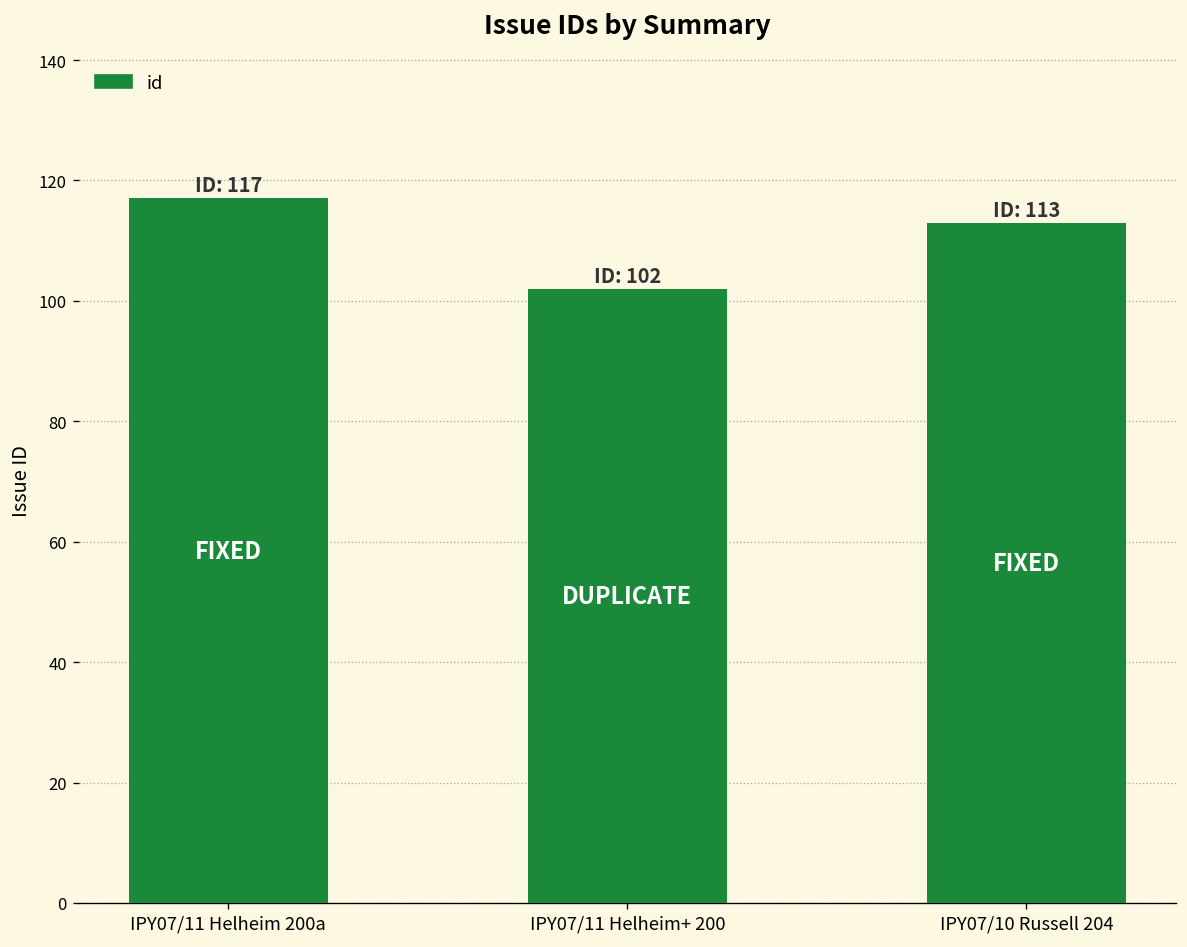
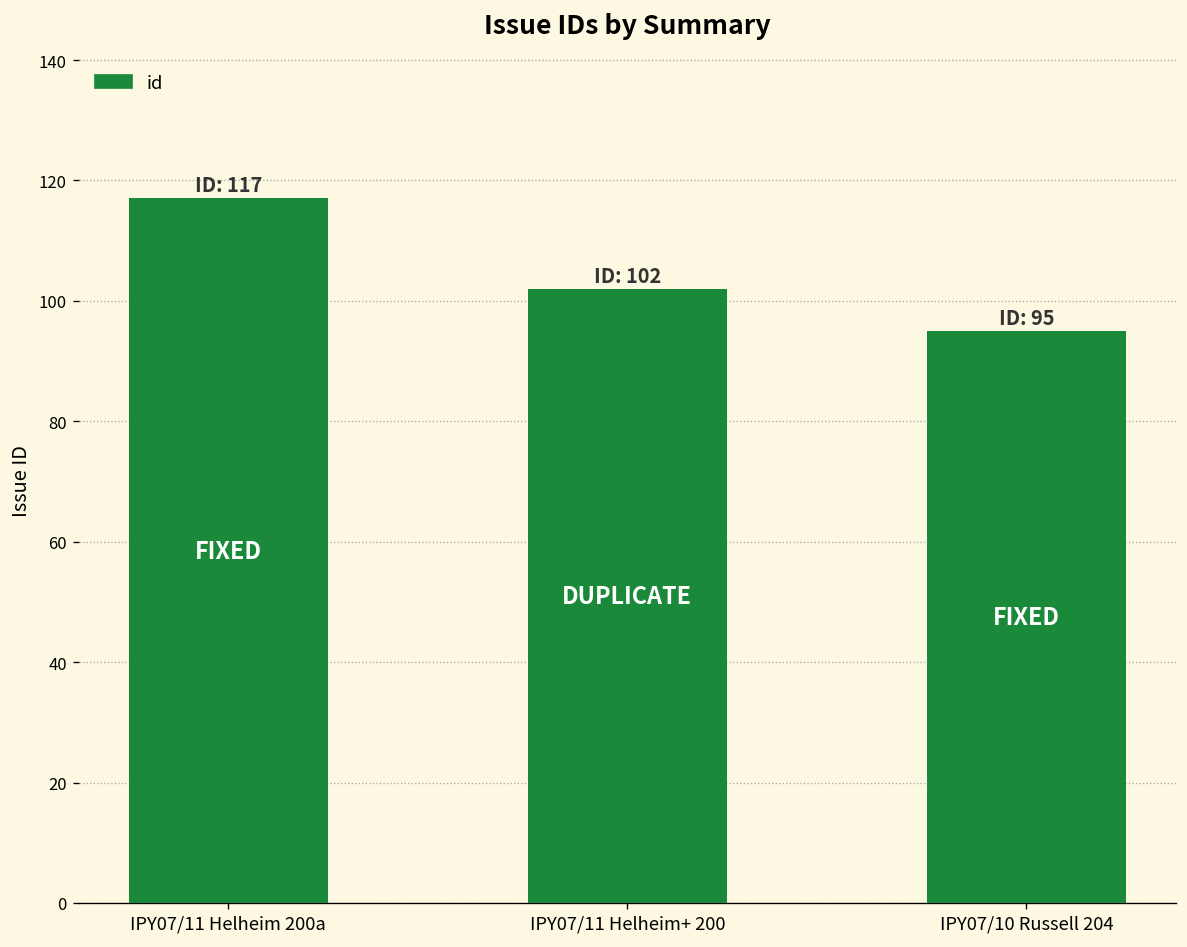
IPY07/10 Russell 204: 113 -> 95
